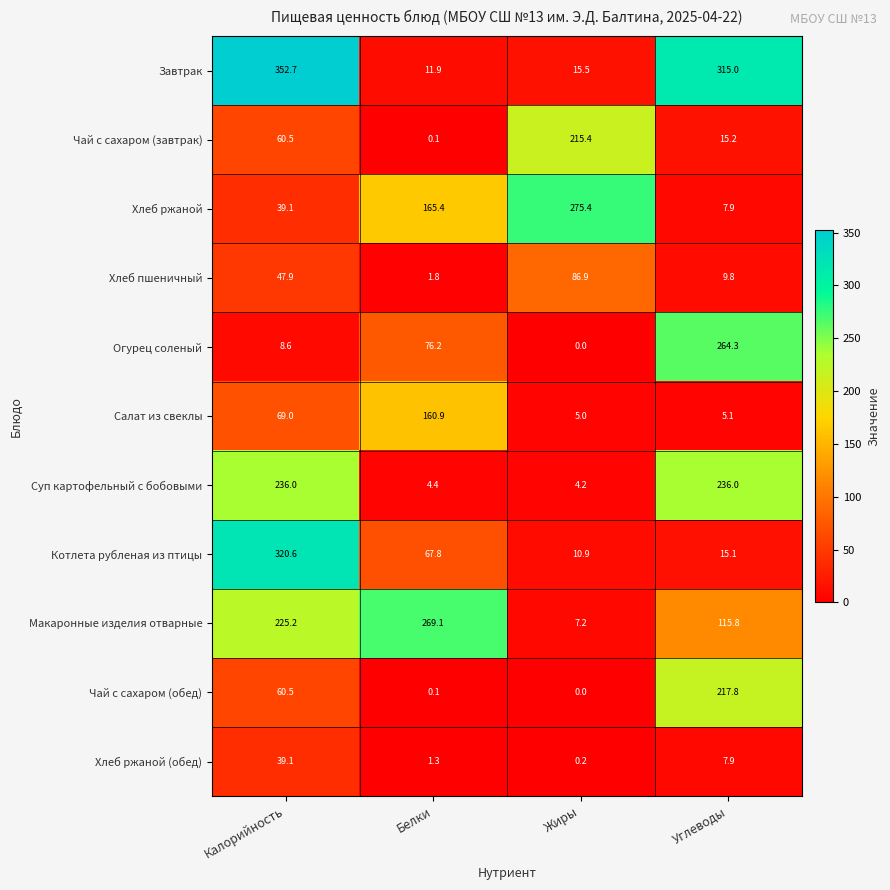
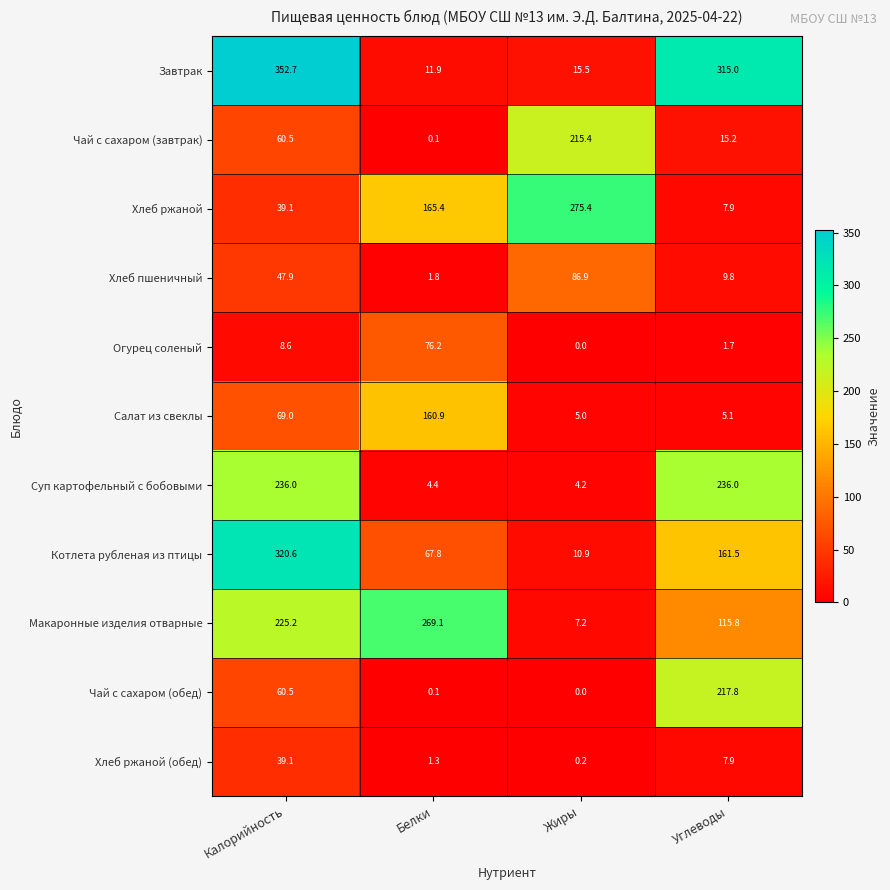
Огурец соленый, Углеводы: 264.3 -> 1.7
Котлета рубленая из птицы, Углеводы: 15.1 -> 161.5
